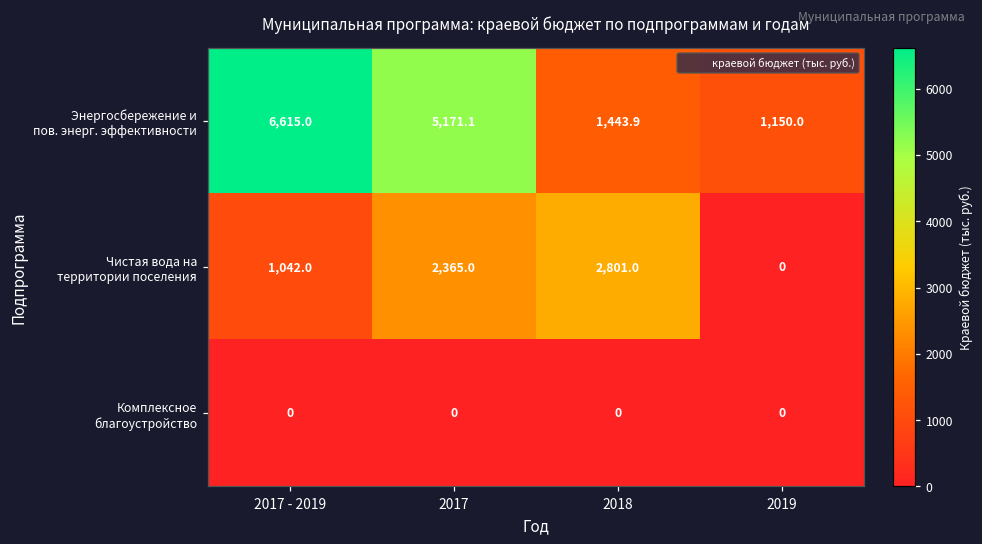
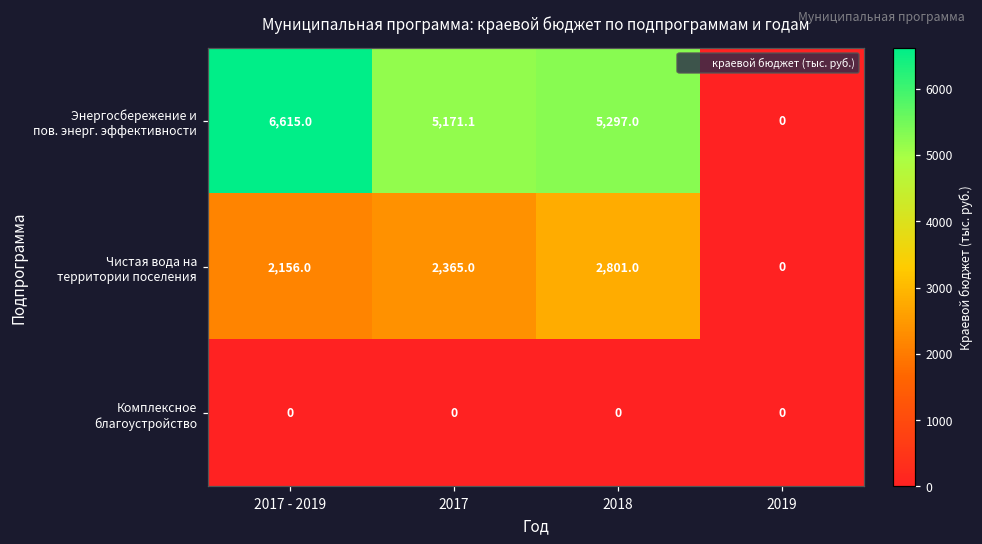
Энергосбережение и пов. энерг. эффективности, 2018: 1,443.9 -> 5,297.0
Энергосбережение и пов. энерг. эффективности, 2019: 1,150.0 -> 0
Чистая вода на территории поселения, 2017 - 2019: 1,042.0 -> 2,156.0
